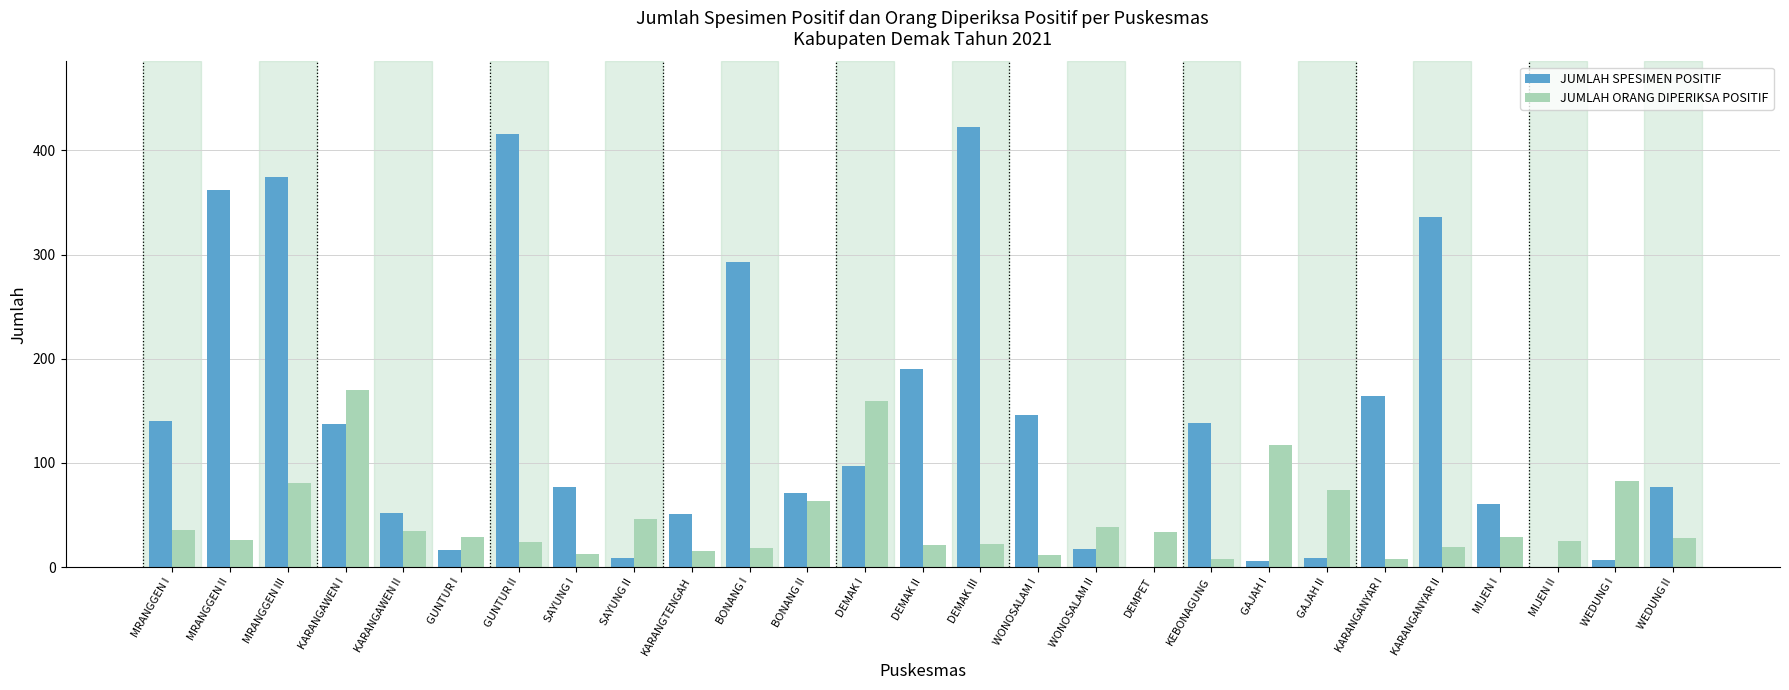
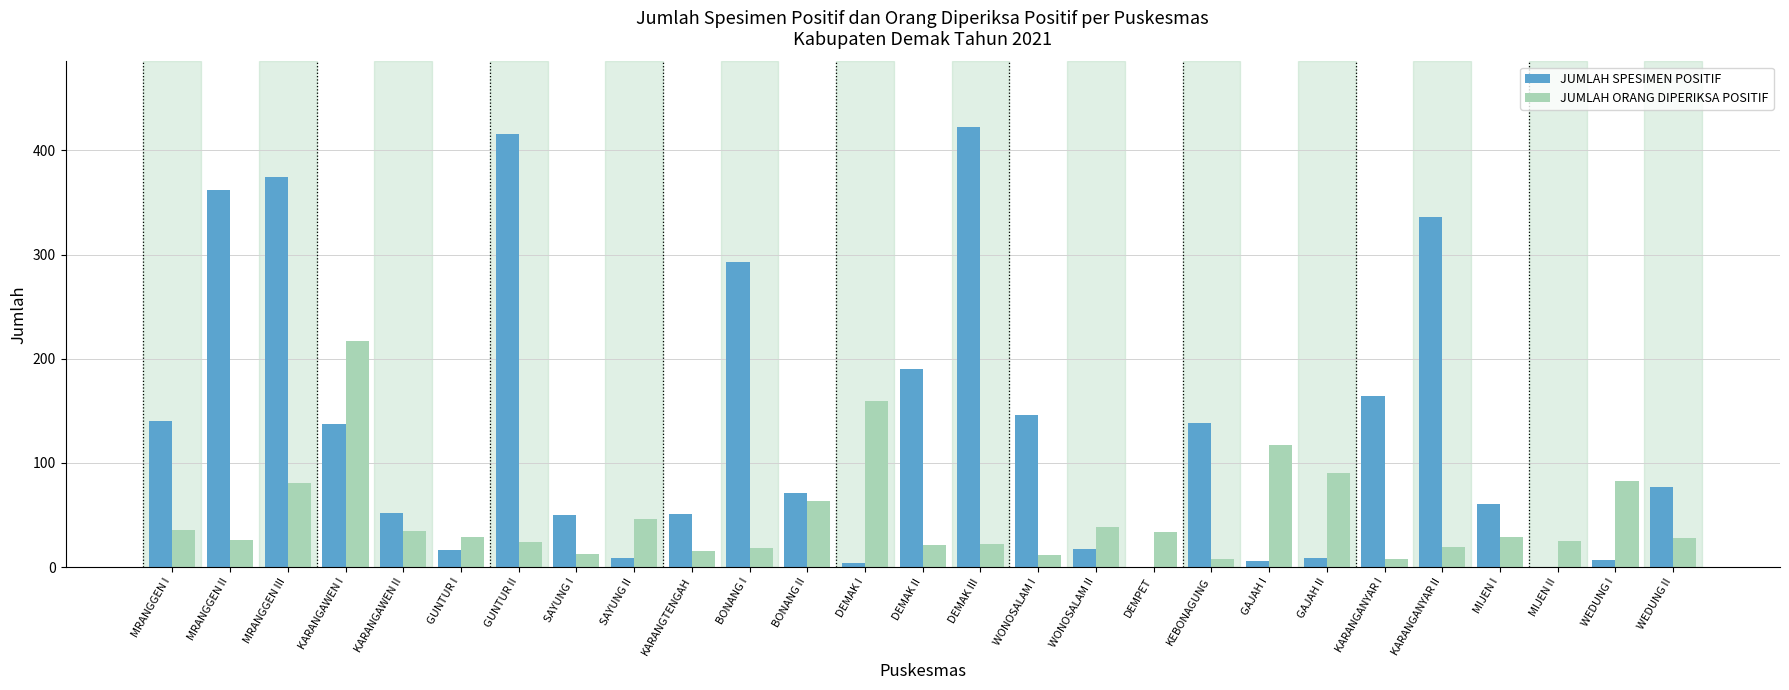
JUMLAH ORANG DIPERIKSA POSITIF, KARANGAWEN I: 170 -> 217
JUMLAH SPESIMEN POSITIF, SAYUNG I: 77 -> 50
JUMLAH SPESIMEN POSITIF, DEMAK I: 97 -> 4
JUMLAH ORANG DIPERIKSA POSITIF, GAJAH II: 74 -> 90
